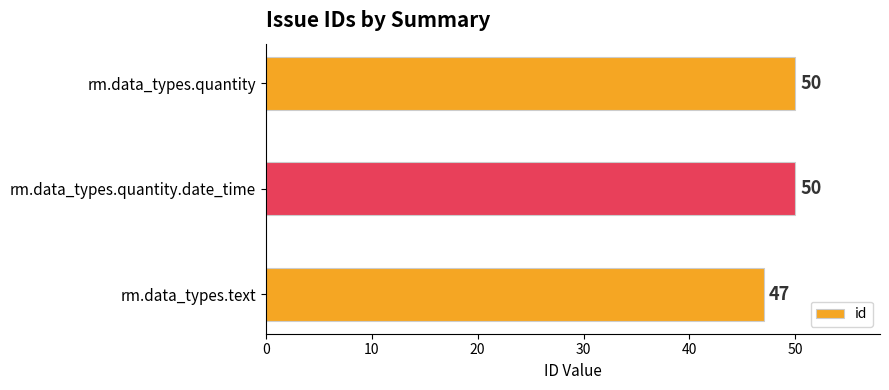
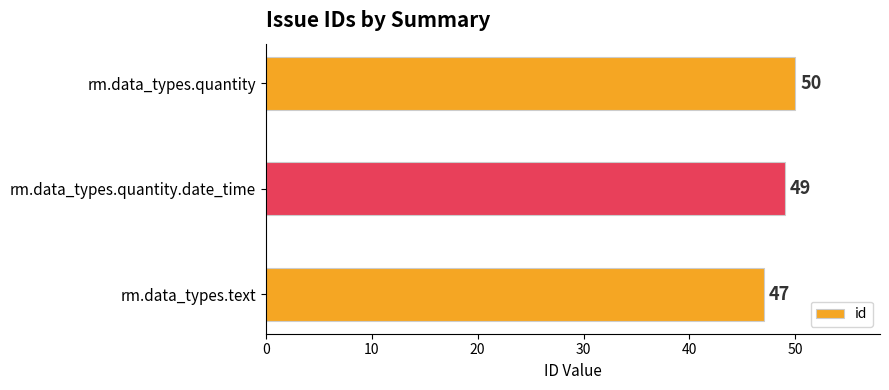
rm.data_types.quantity.date_time: 50 -> 49
